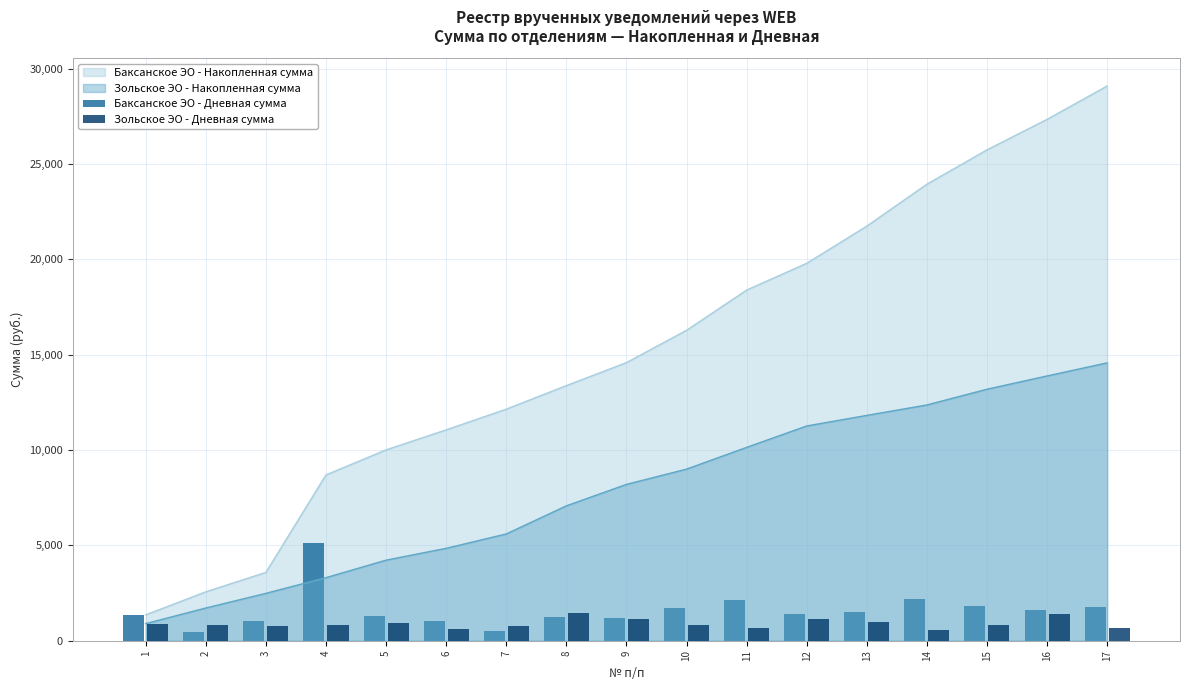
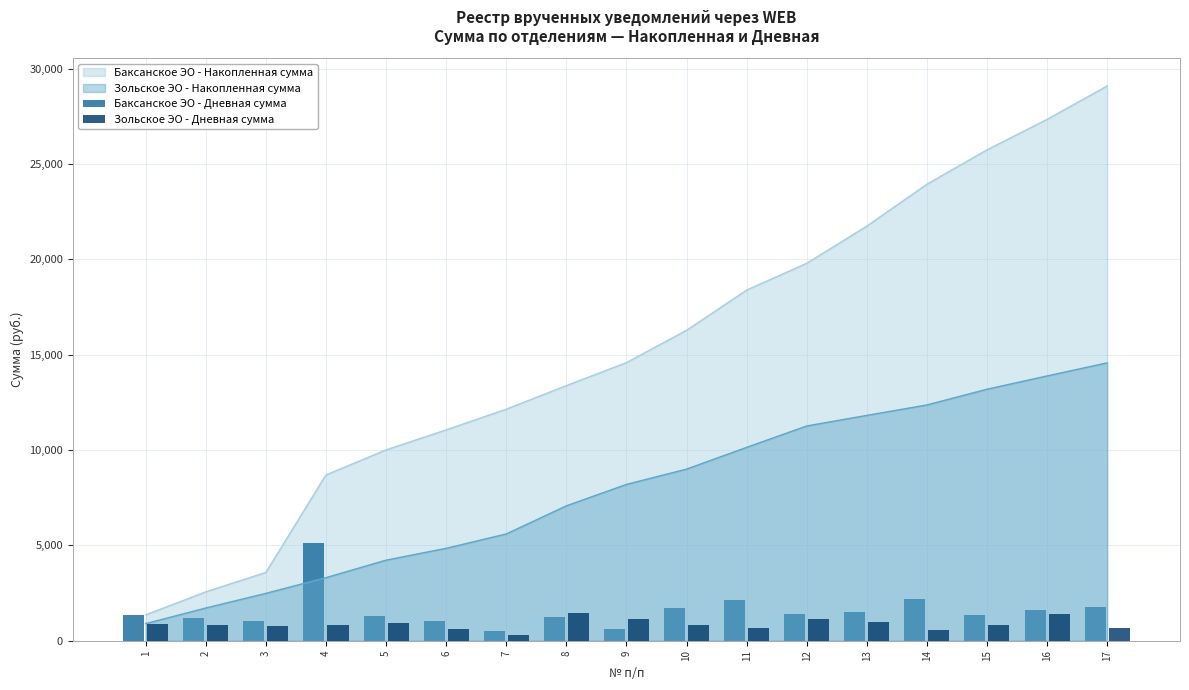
Баксанское ЭО - Дневная сумма, 2: 500 -> 1,200
Зольское ЭО - Дневная сумма, 7: 800 -> 300
Баксанское ЭО - Дневная сумма, 9: 1,200 -> 600
Баксанское ЭО - Дневная сумма, 15: 1,800 -> 1,400
